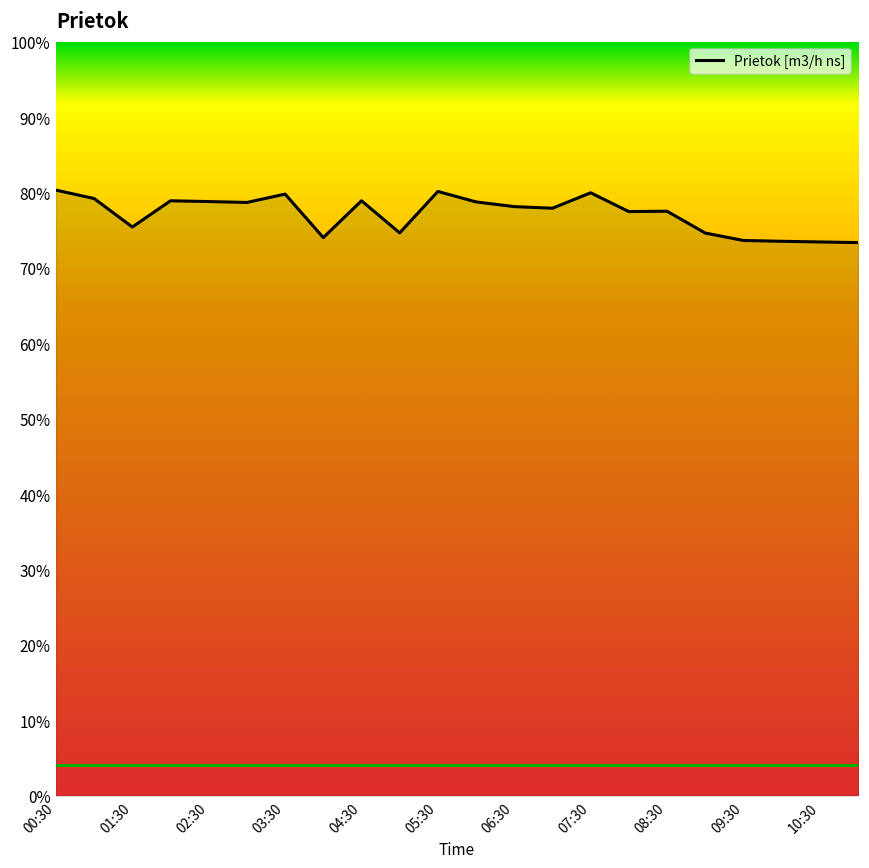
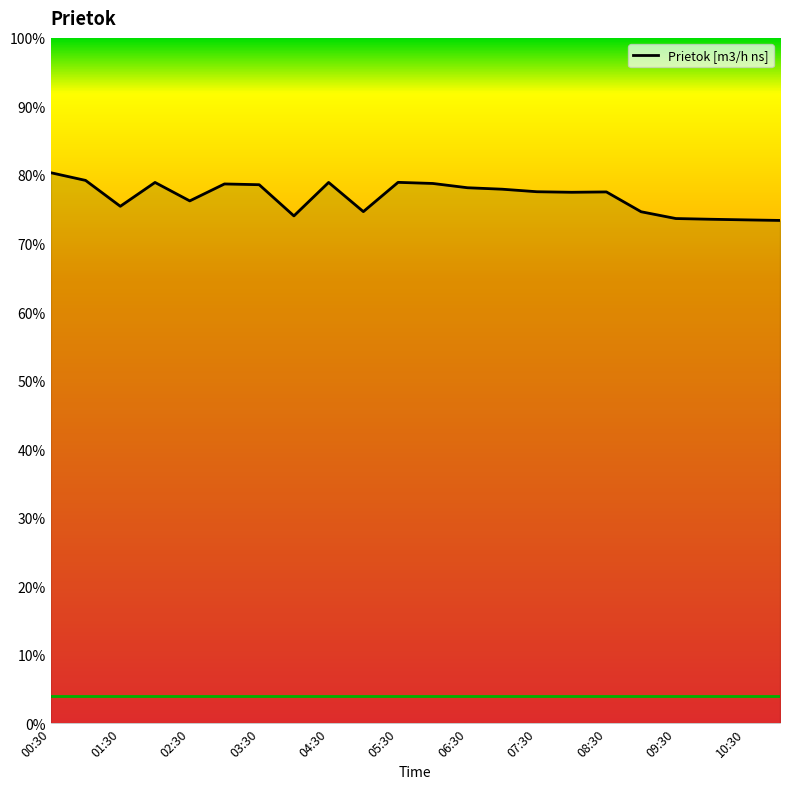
02:30: 79% -> 76%
03:30: 80% -> 79%
05:30: 80% -> 79%
07:30: 80% -> 78%
